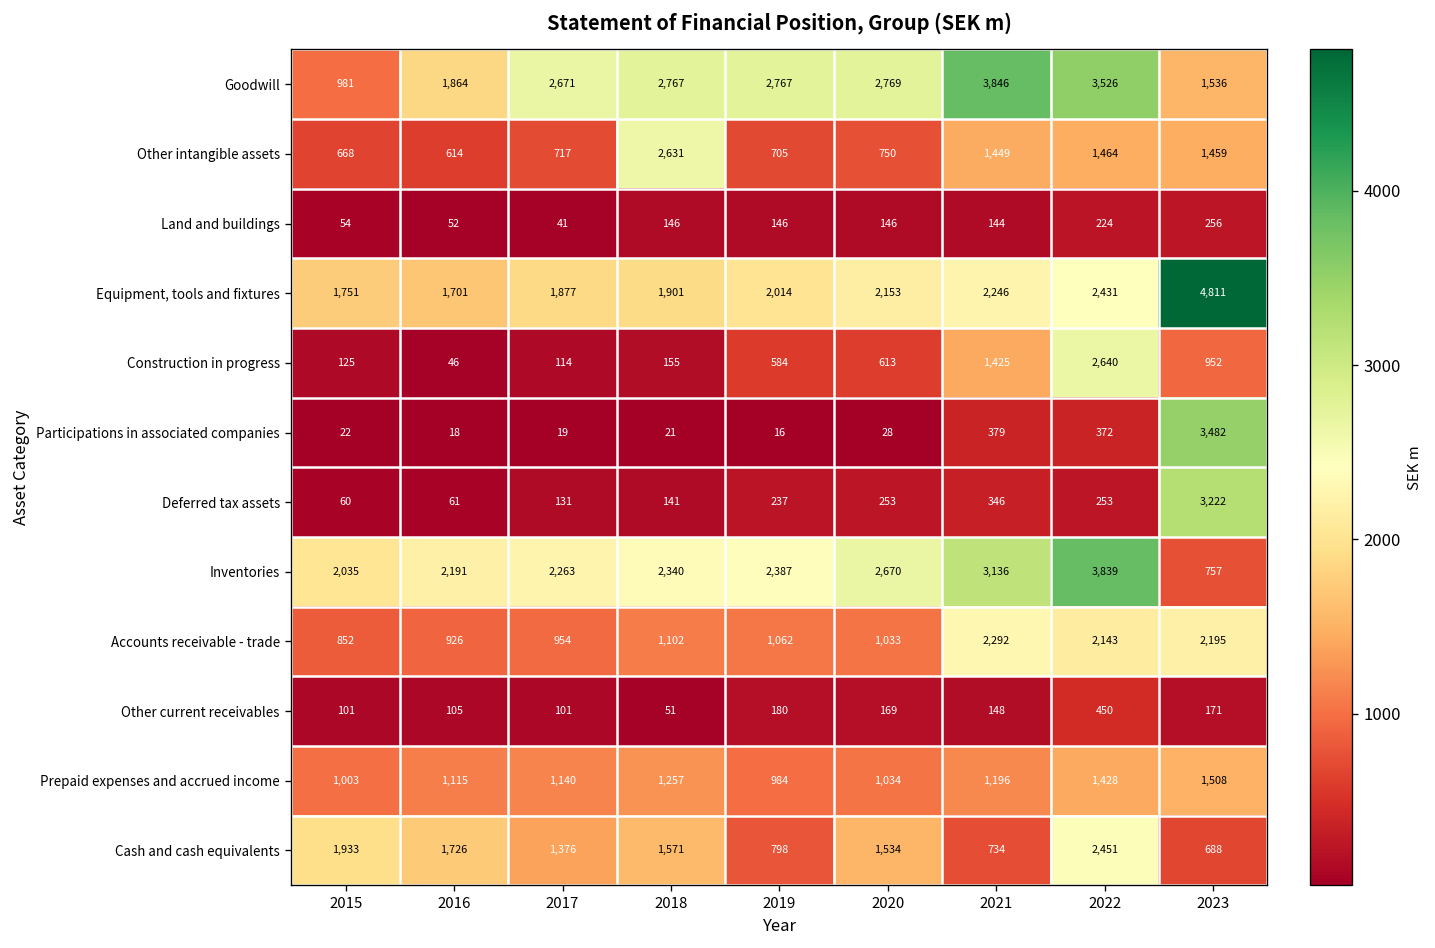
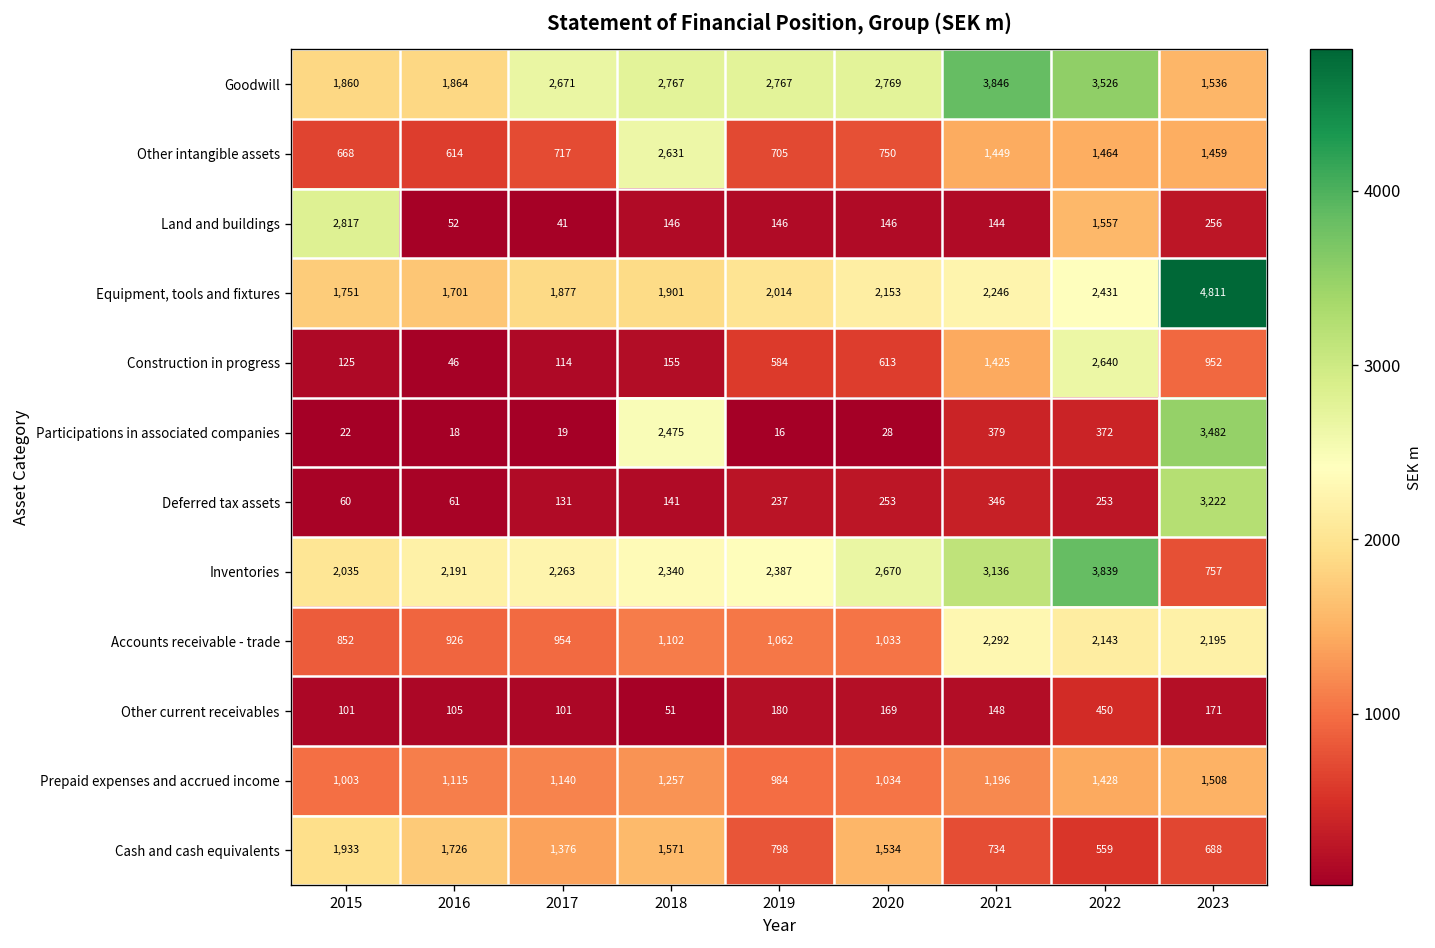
Goodwill, 2015: 981 -> 1,860
Land and buildings, 2015: 54 -> 2,817
Land and buildings, 2022: 224 -> 1,557
Participations in associated companies, 2018: 21 -> 2,475
Cash and cash equivalents, 2022: 2,451 -> 559
